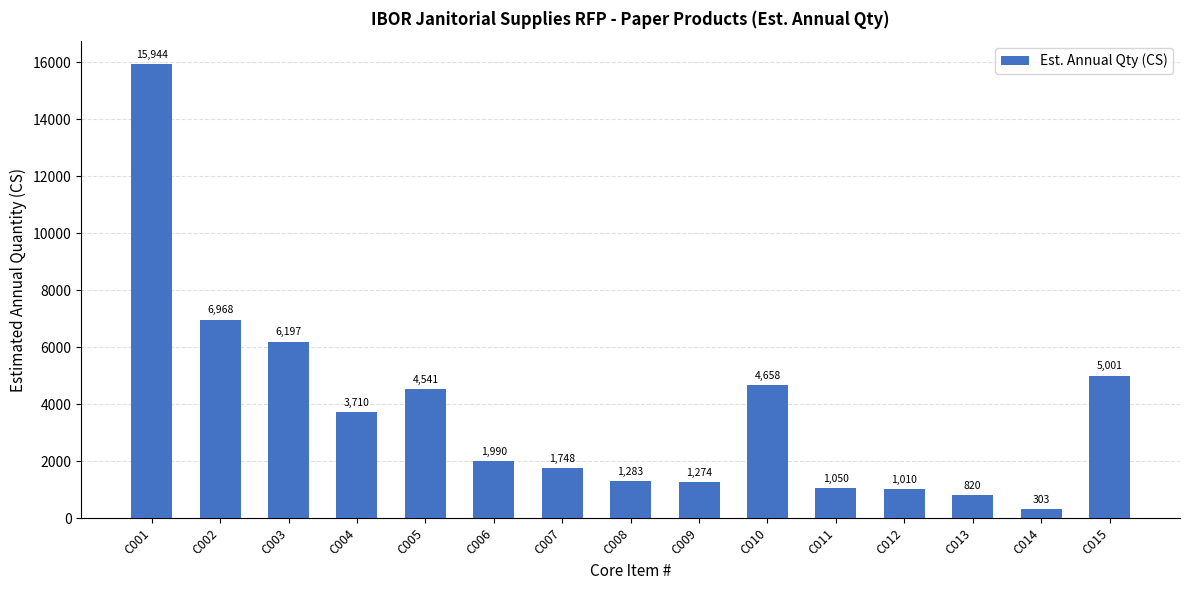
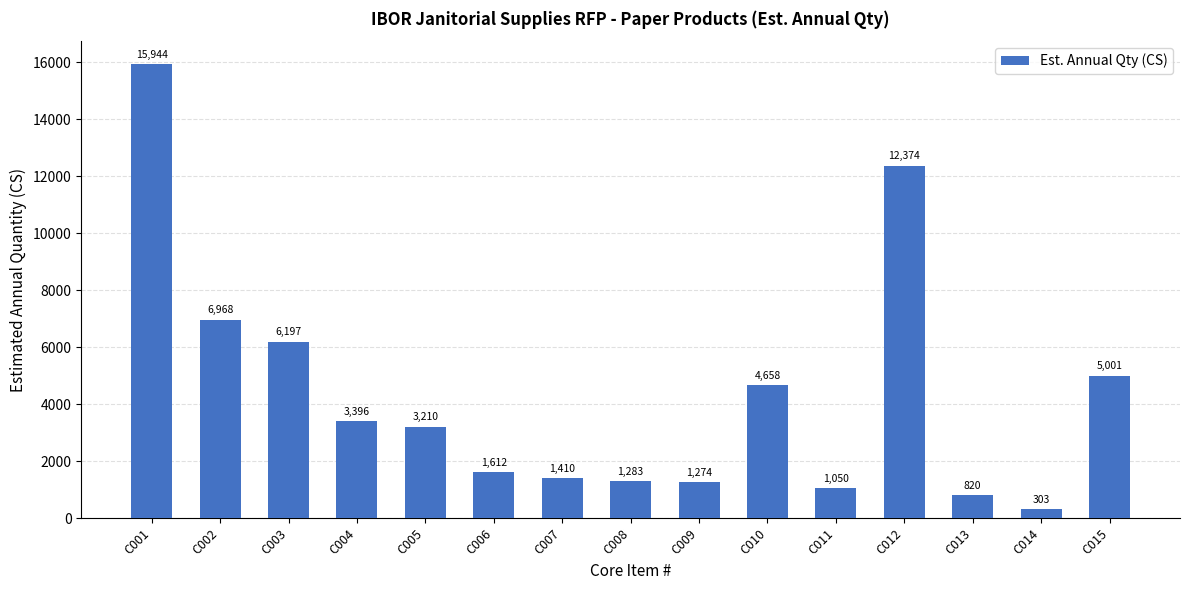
C004: 3,710 -> 3,396
C005: 4,541 -> 3,210
C006: 1,990 -> 1,612
C007: 1,748 -> 1,410
C012: 1,010 -> 12,374
